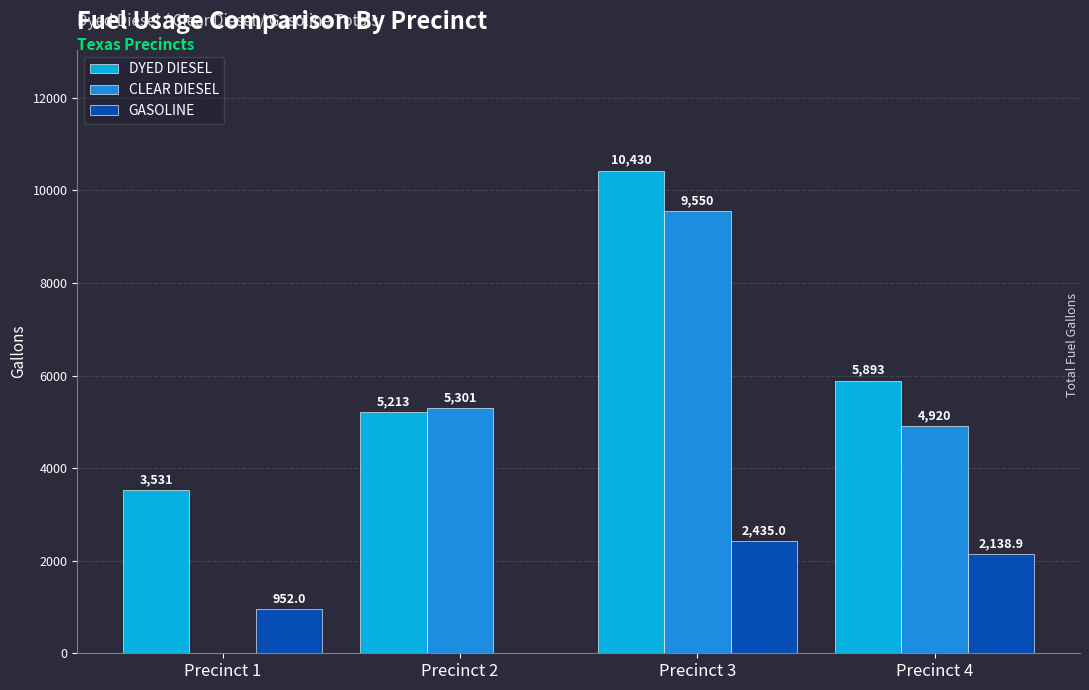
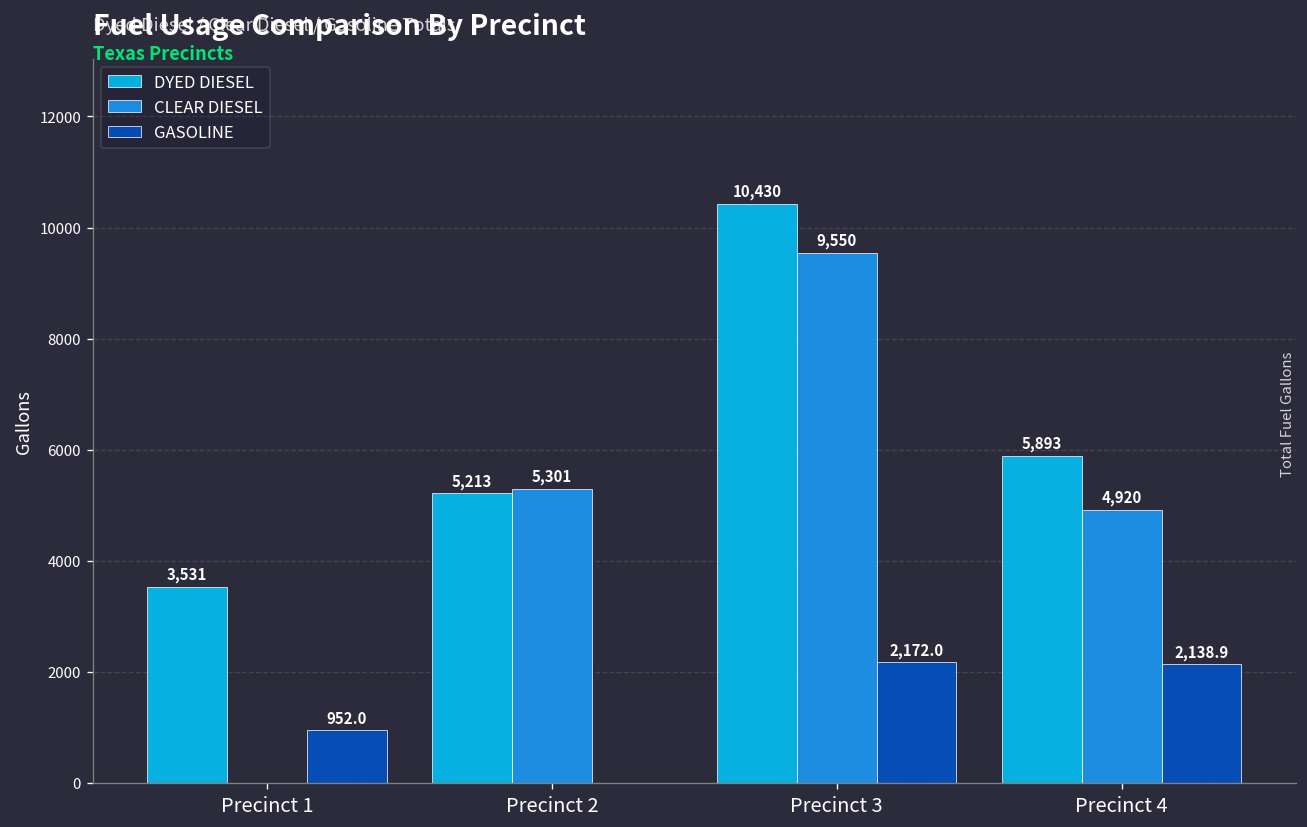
GASOLINE, Precinct 3: 2,435.0 -> 2,172.0
